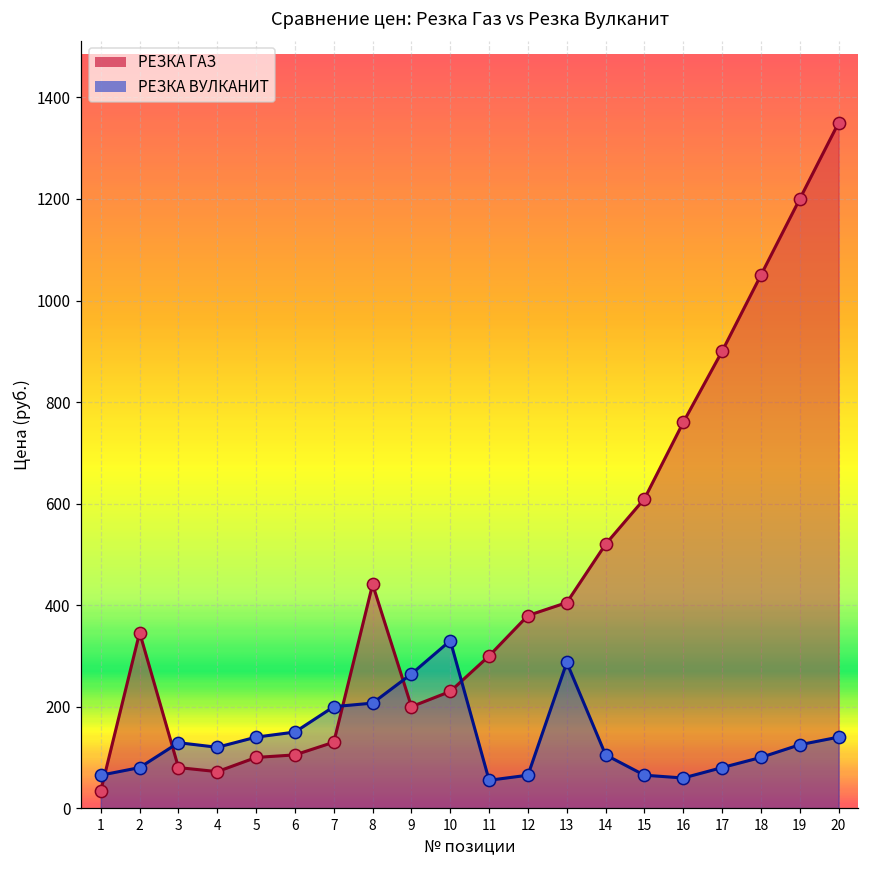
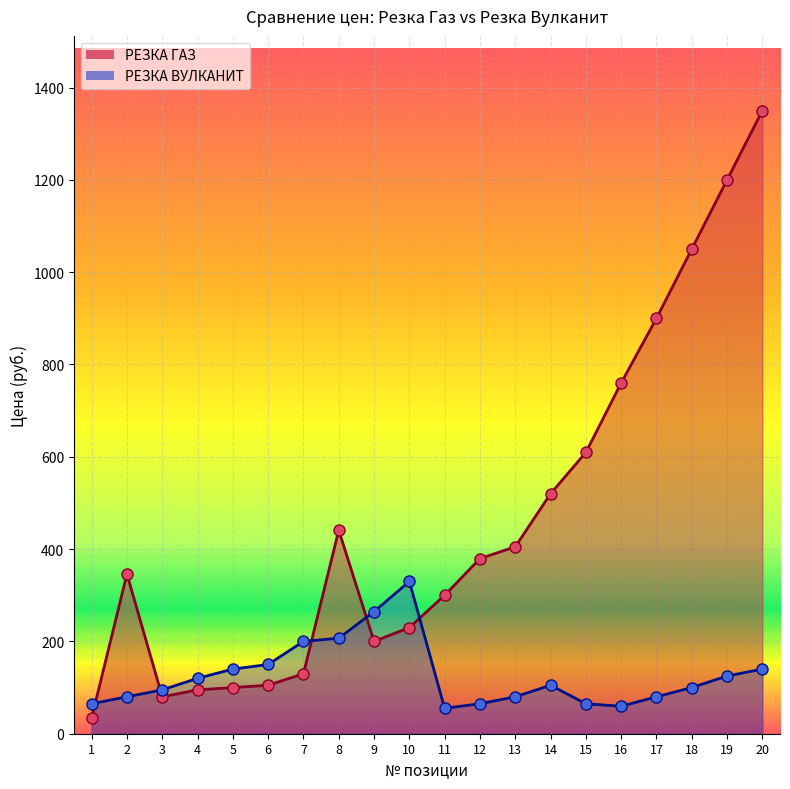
РЕЗКА ВУЛКАНИТ, 3: 130 -> 100
РЕЗКА ГАЗ, 4: 70 -> 100
РЕЗКА ВУЛКАНИТ, 13: 290 -> 80
